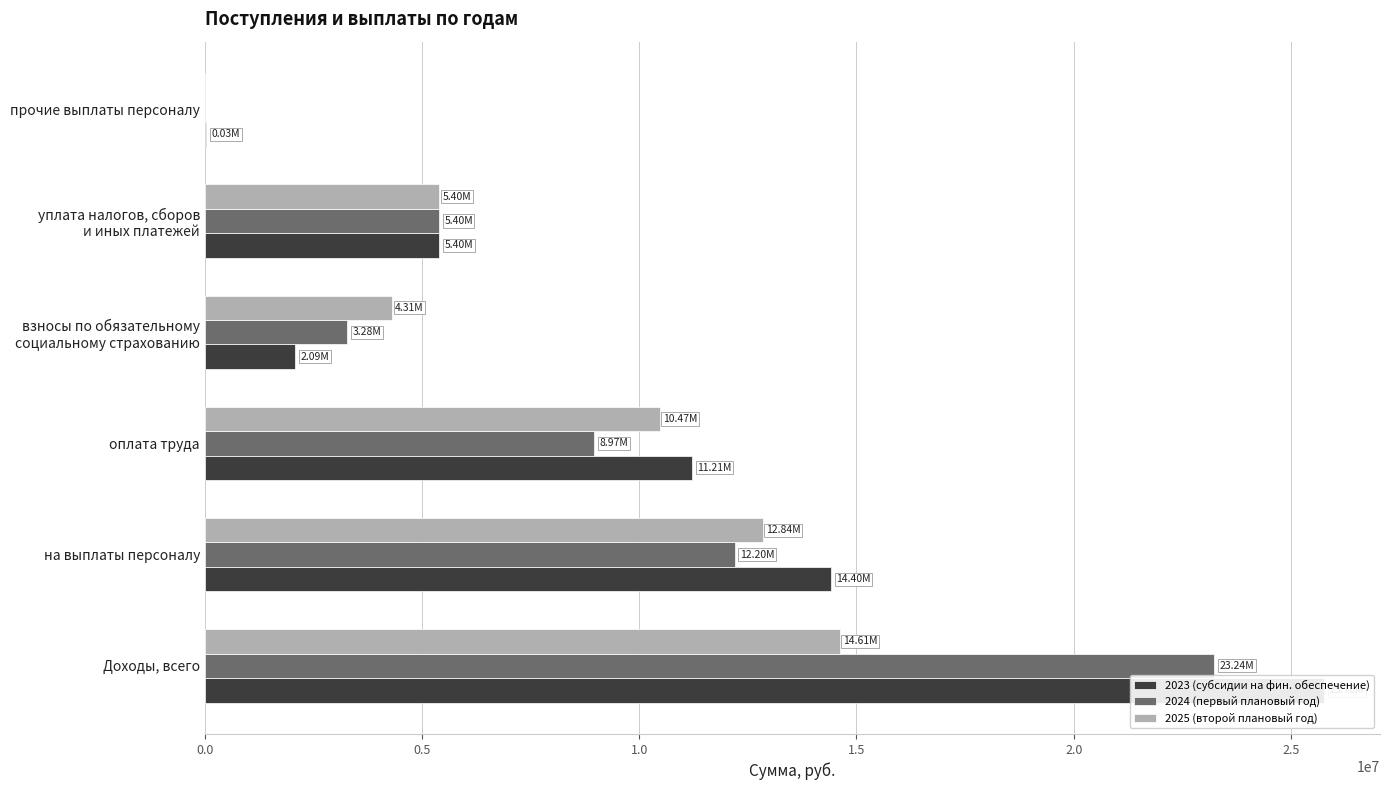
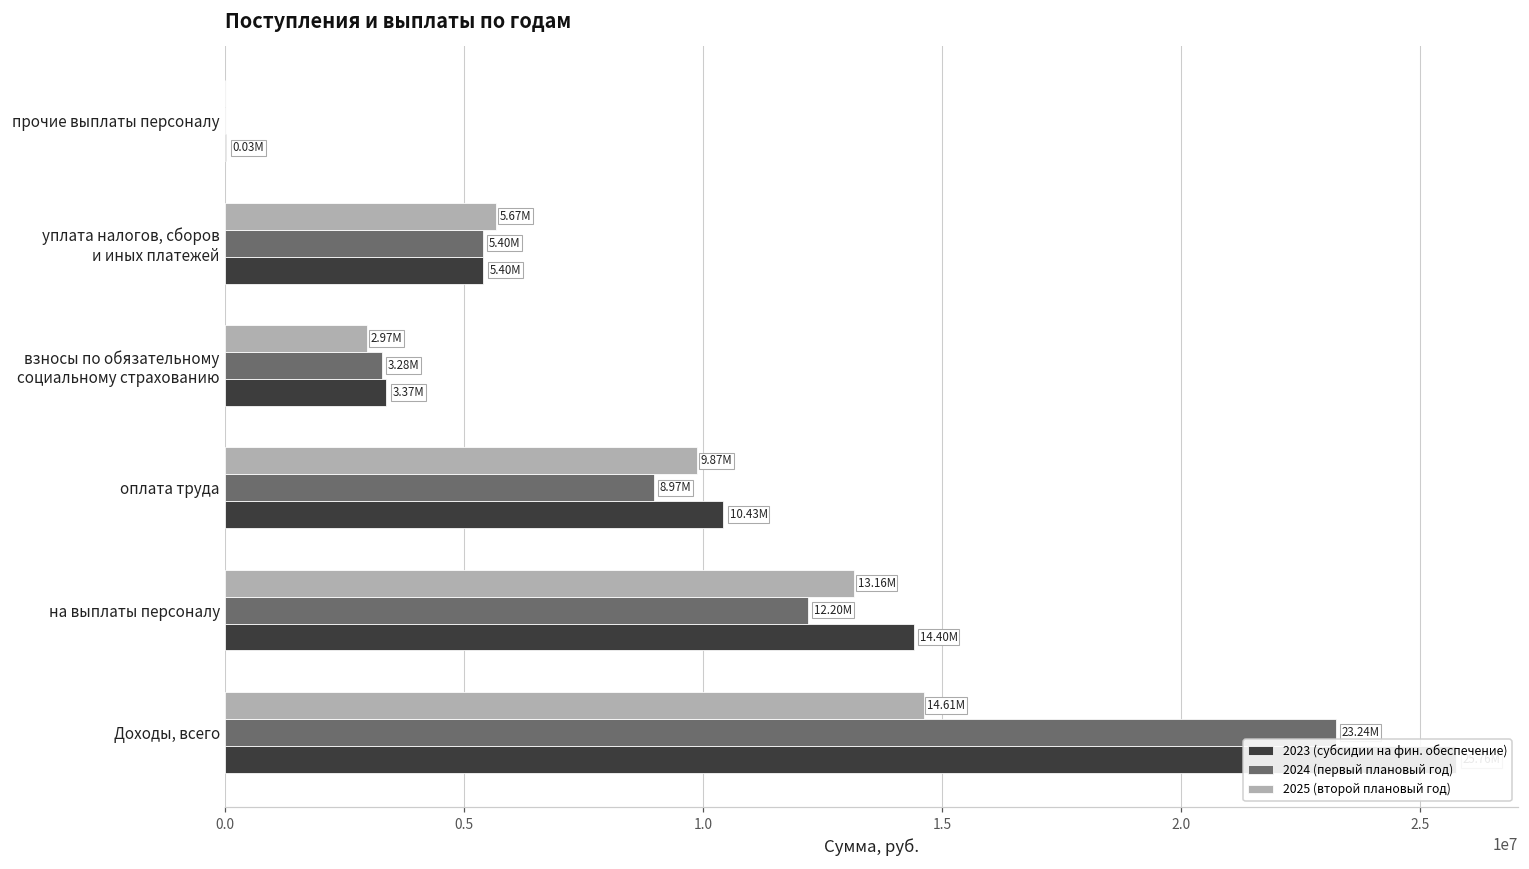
2025 (второй плановый год), уплата налогов, сборов и иных платежей: 5.40М -> 5.67М
2025 (второй плановый год), взносы по обязательному социальному страхованию: 4.31М -> 2.97М
2023 (субсидии на фин. обеспечение), взносы по обязательному социальному страхованию: 2.09М -> 3.37М
2025 (второй плановый год), оплата труда: 10.47М -> 9.87М
2023 (субсидии на фин. обеспечение), оплата труда: 11.21М -> 10.43М
2025 (второй плановый год), на выплаты персоналу: 12.84М -> 13.16М
